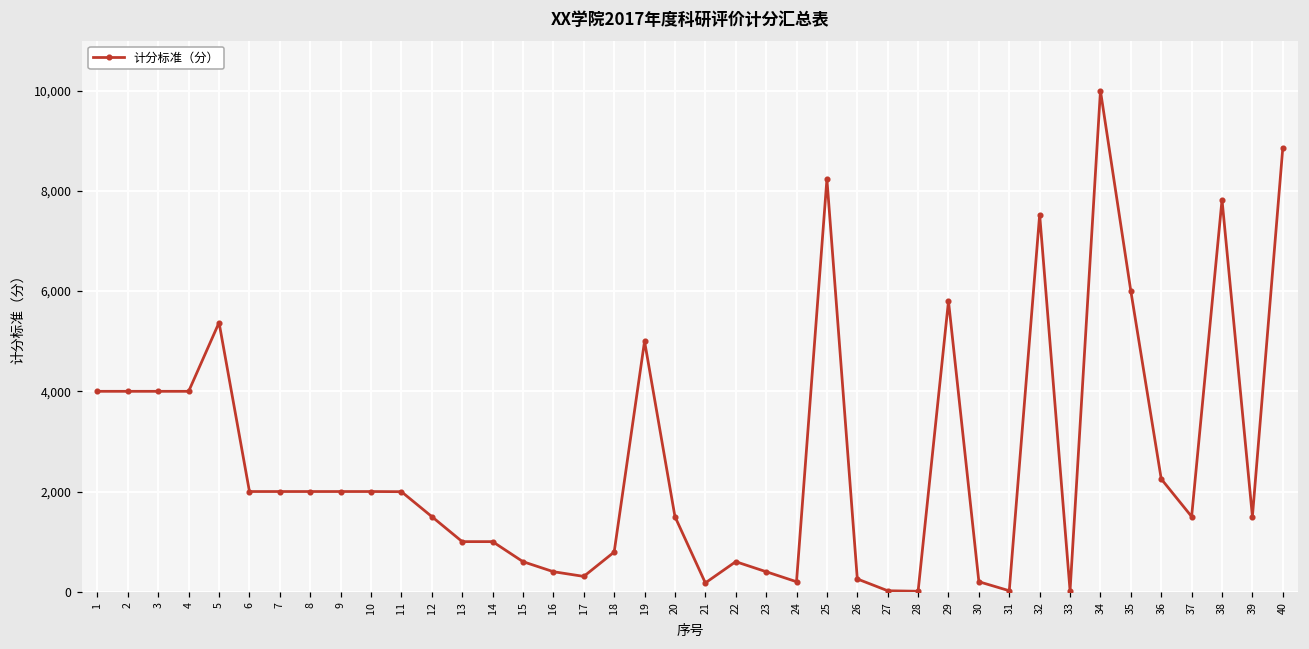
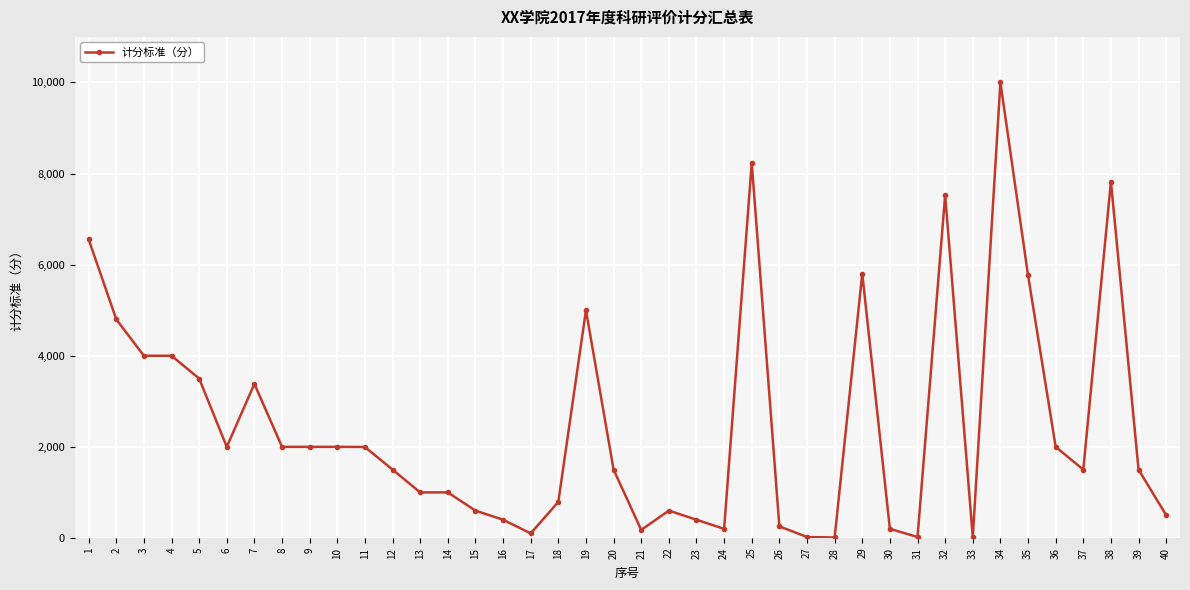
1: 4,000 -> 6,600
2: 4,000 -> 4,800
5: 5,400 -> 3,500
7: 2,000 -> 3,400
17: 300 -> 100
35: 6,000 -> 5,800
36: 2,300 -> 2,000
40: 8,900 -> 500
